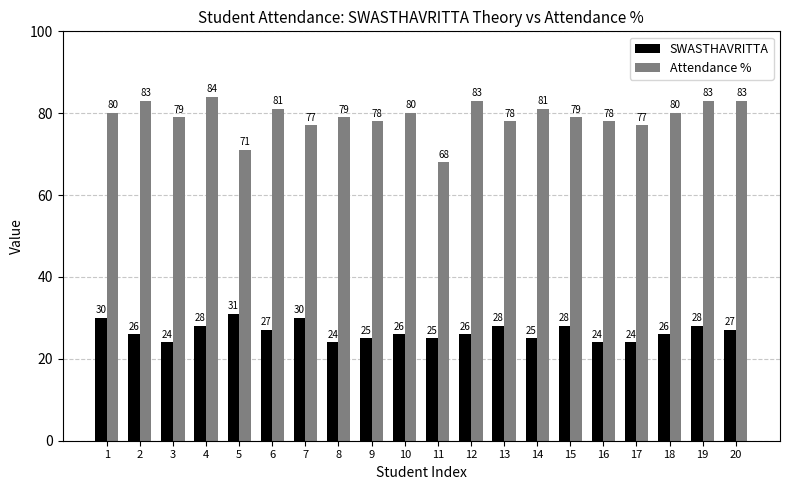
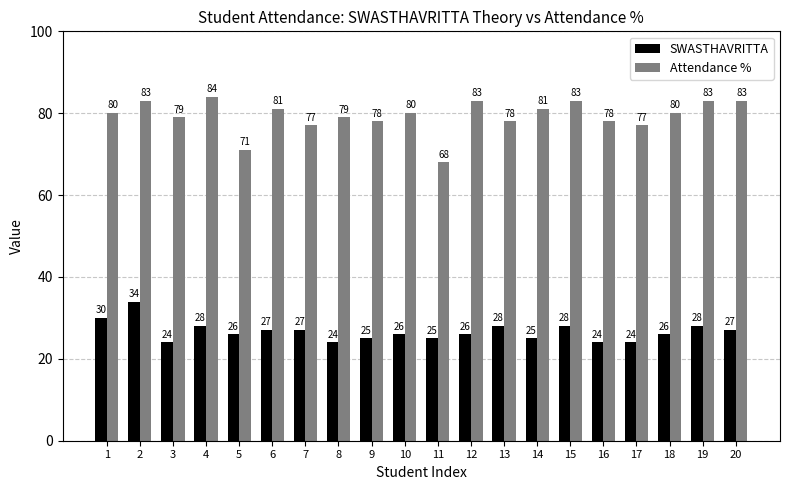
SWASTHAVRITTA, 2: 26 -> 34
SWASTHAVRITTA, 5: 31 -> 26
SWASTHAVRITTA, 7: 30 -> 27
Attendance %, 15: 79 -> 83
